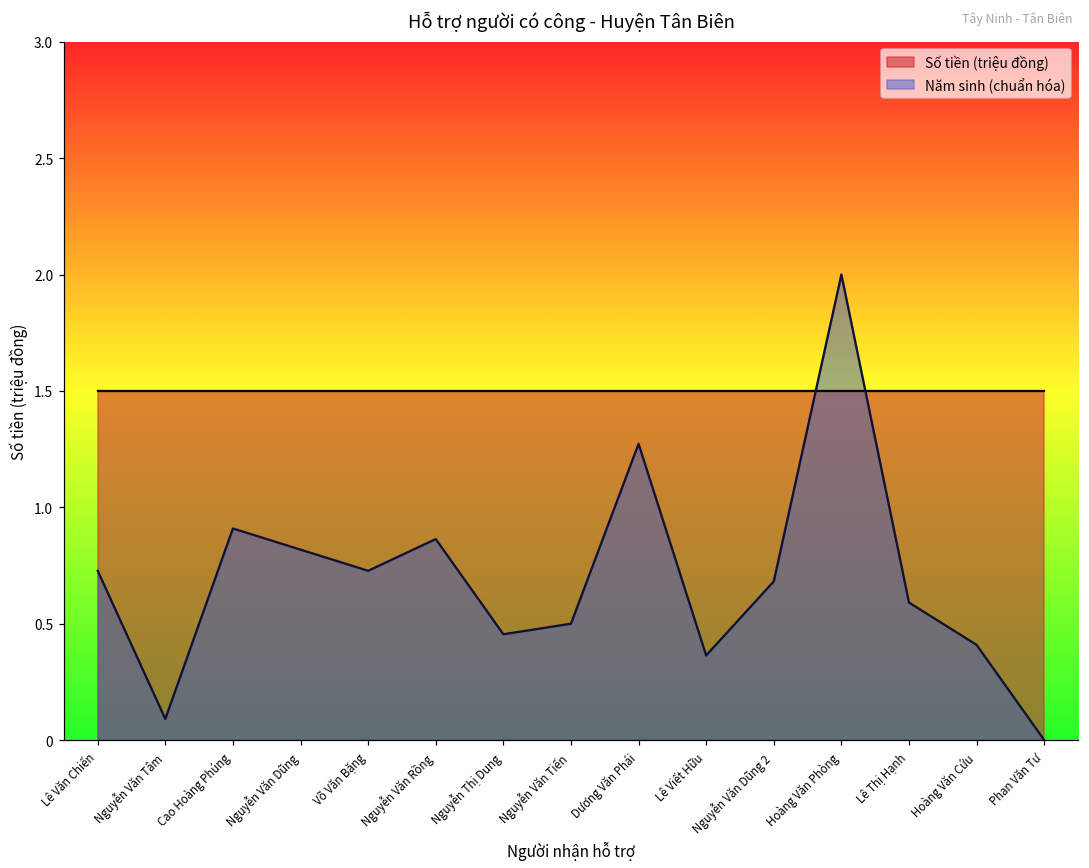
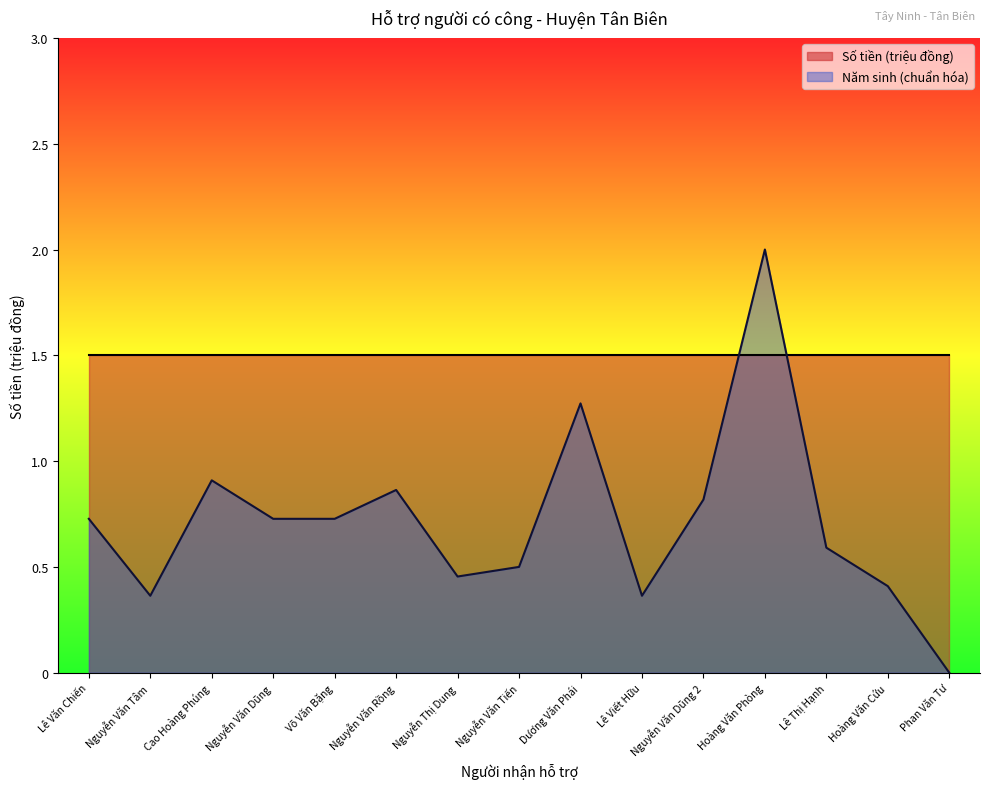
Năm sinh (chuẩn hóa), Nguyễn Văn Tâm: 0.09 -> 0.36
Năm sinh (chuẩn hóa), Nguyễn Văn Dũng: 0.82 -> 0.73
Năm sinh (chuẩn hóa), Nguyễn Văn Dũng 2: 0.68 -> 0.82
